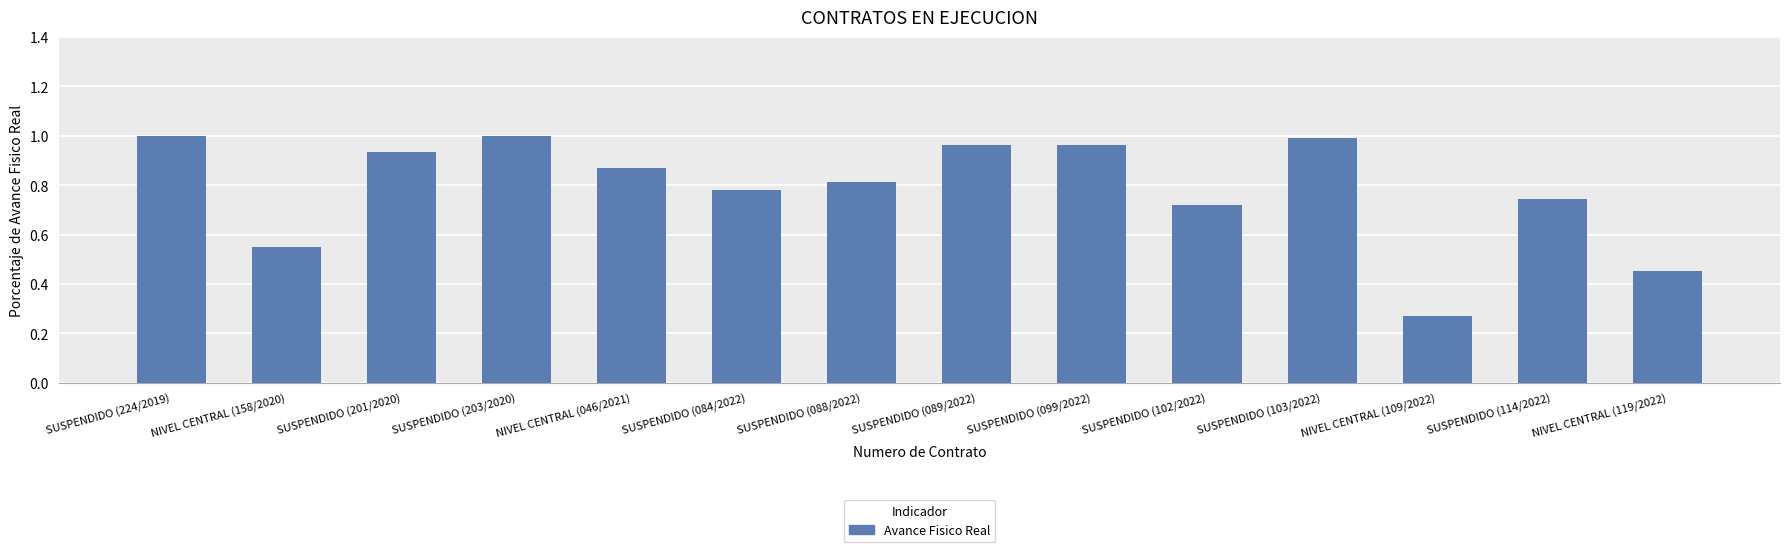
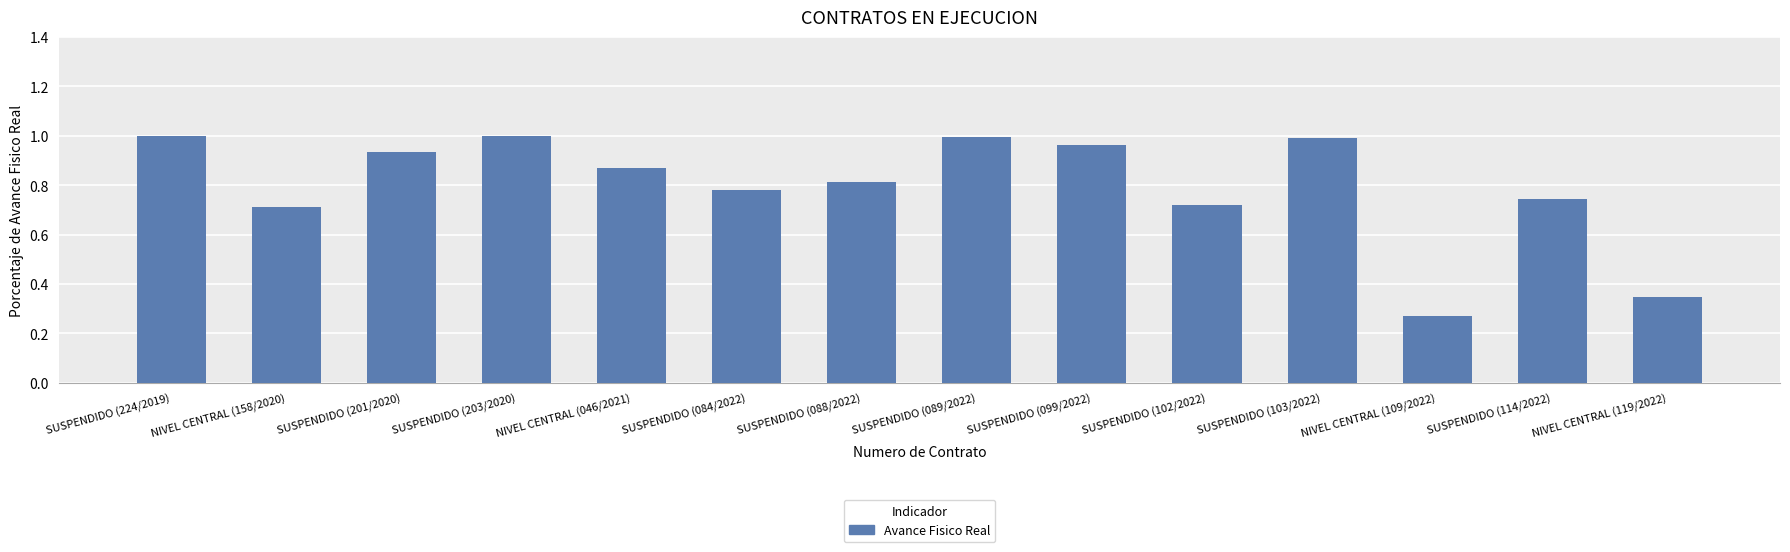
NIVEL CENTRAL (158/2020): 0.55 -> 0.71
SUSPENDIDO (089/2022): 0.96 -> 1.00
NIVEL CENTRAL (119/2022): 0.45 -> 0.35
